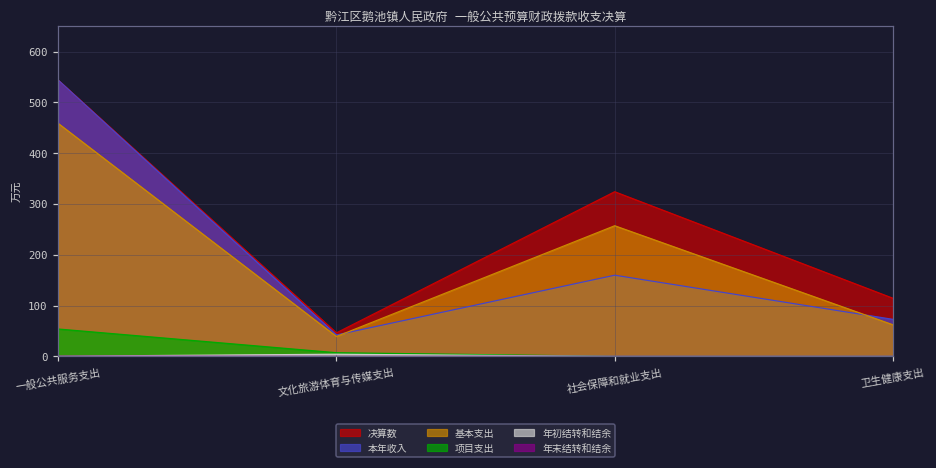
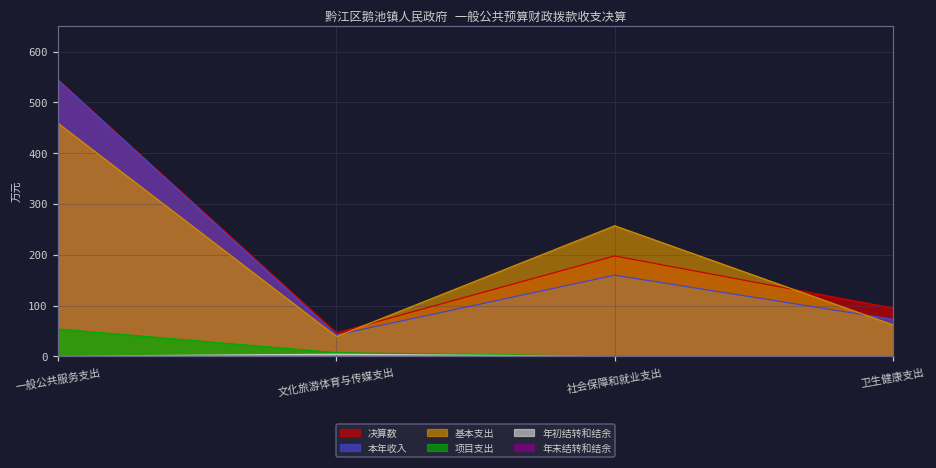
决算数, 社会保障和就业支出: 320 -> 200
决算数, 卫生健康支出: 110 -> 100
